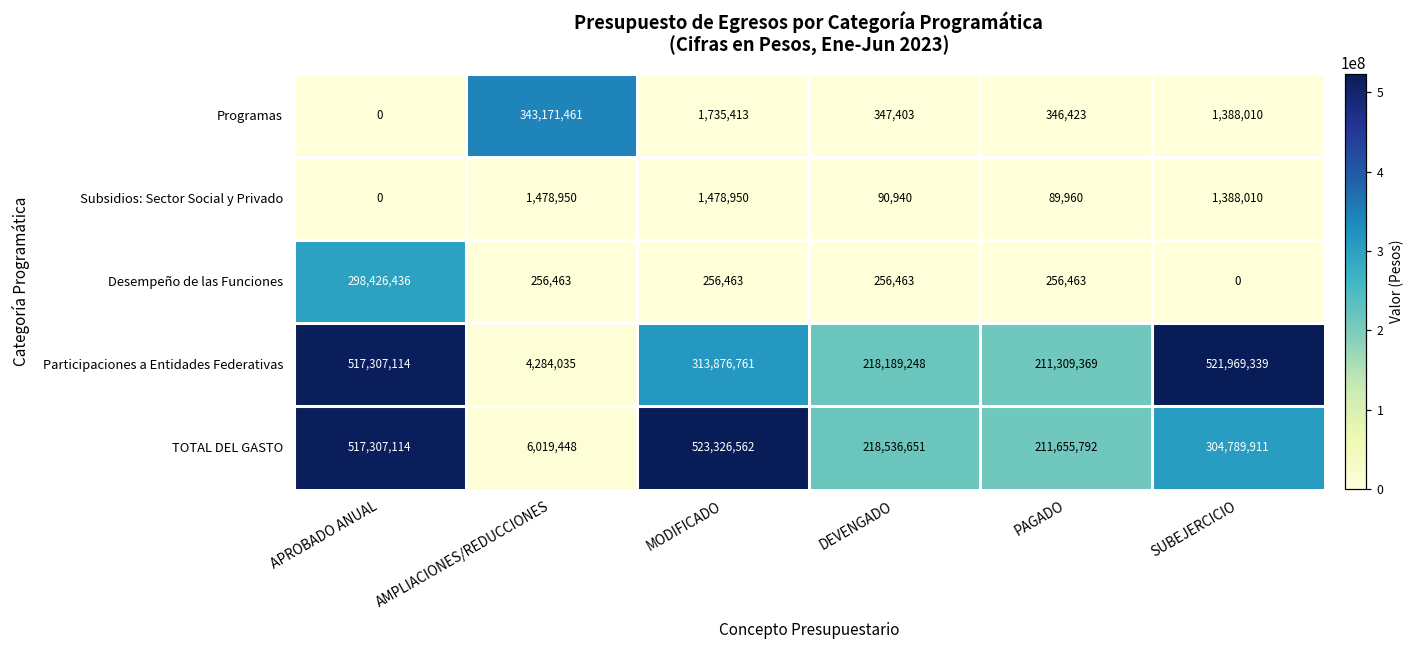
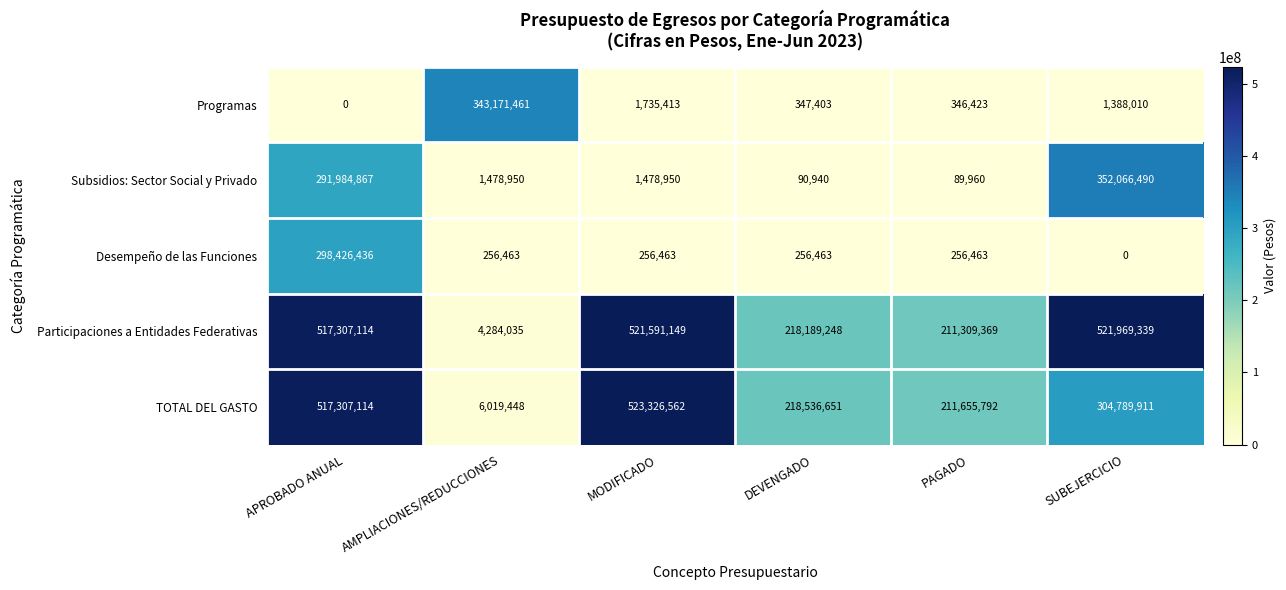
Subsidios: Sector Social y Privado, APROBADO ANUAL: 0 -> 291,984,867
Subsidios: Sector Social y Privado, SUBEJERCICIO: 1,388,010 -> 352,066,490
Participaciones a Entidades Federativas, MODIFICADO: 313,876,761 -> 521,591,149
